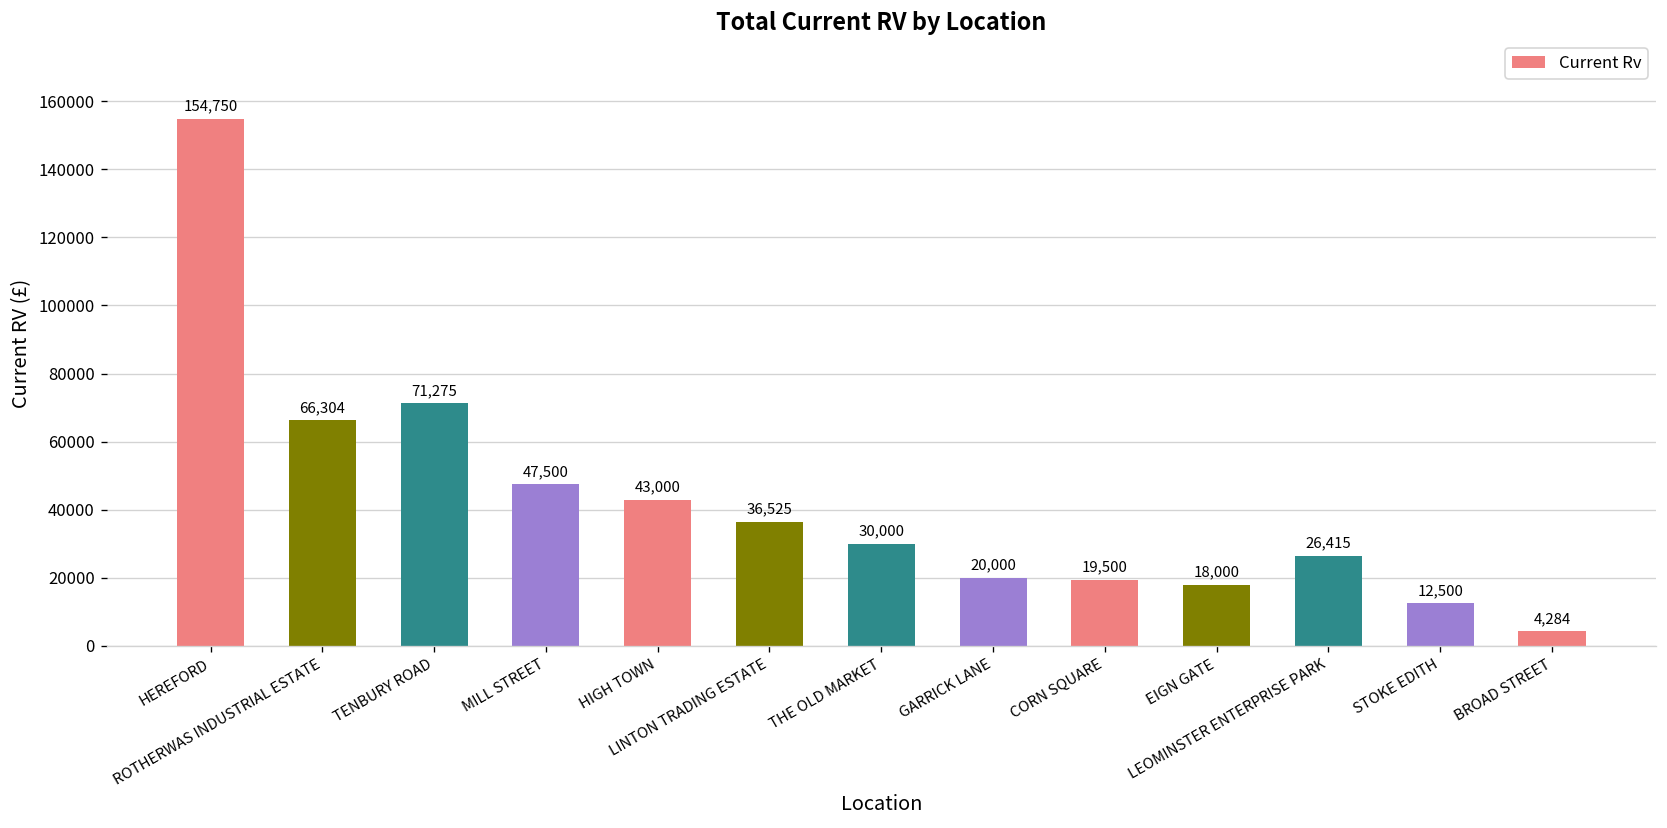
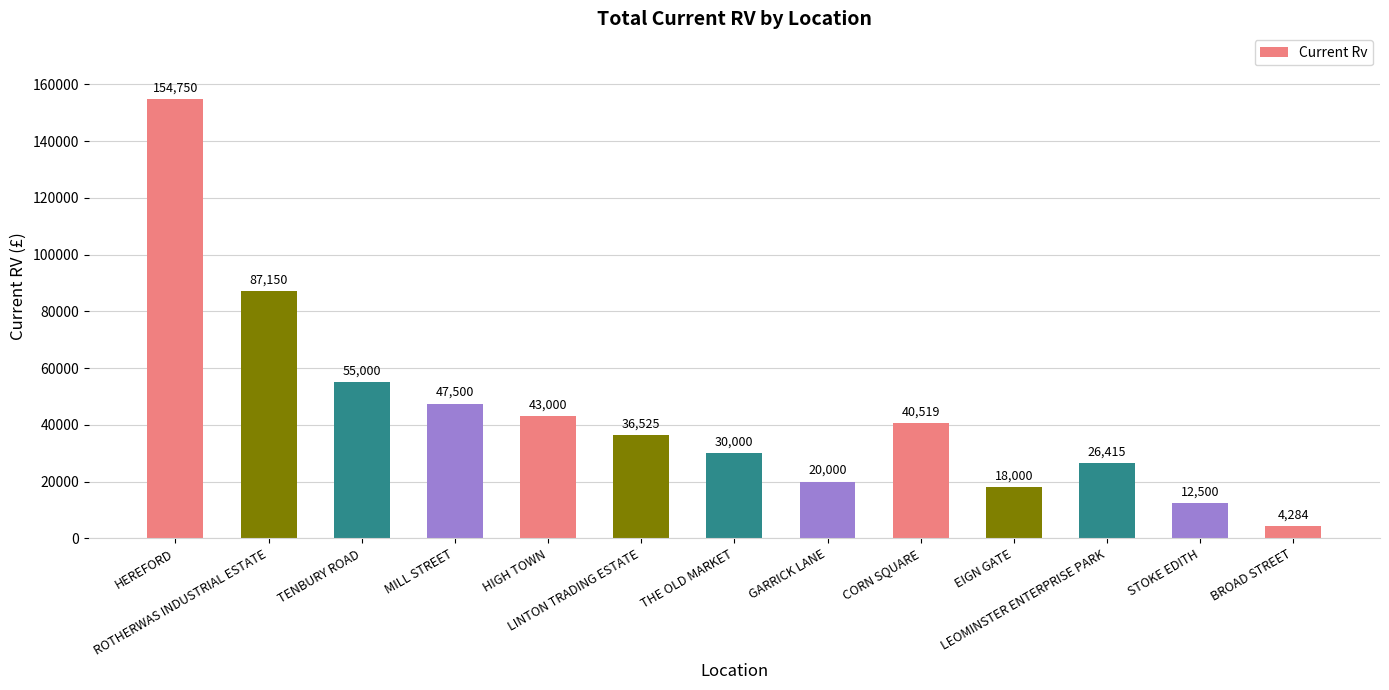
ROTHERWAS INDUSTRIAL ESTATE: 66,304 -> 87,150
TENBURY ROAD: 71,275 -> 55,000
CORN SQUARE: 19,500 -> 40,519
